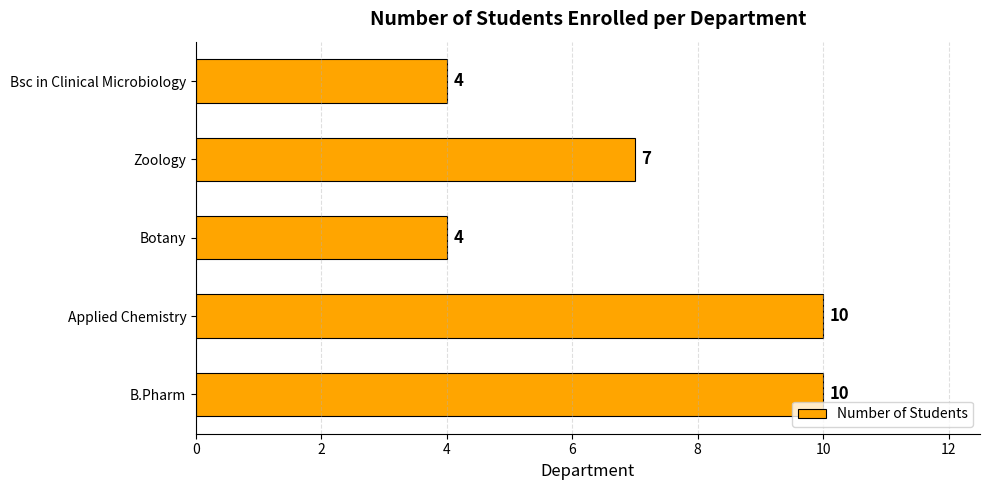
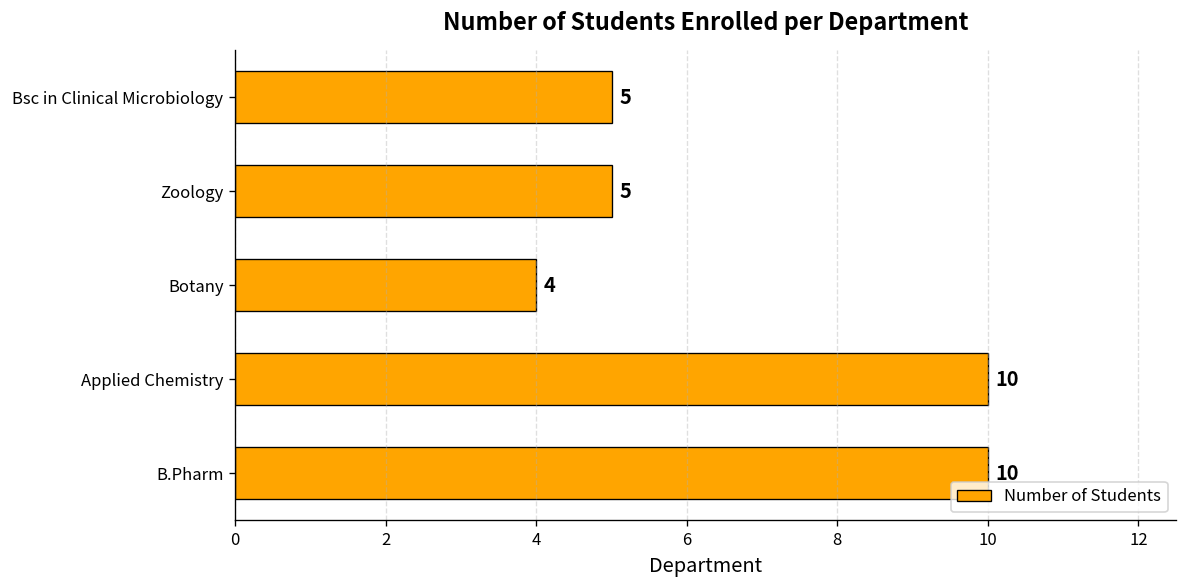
Bsc in Clinical Microbiology: 4 -> 5
Zoology: 7 -> 5
